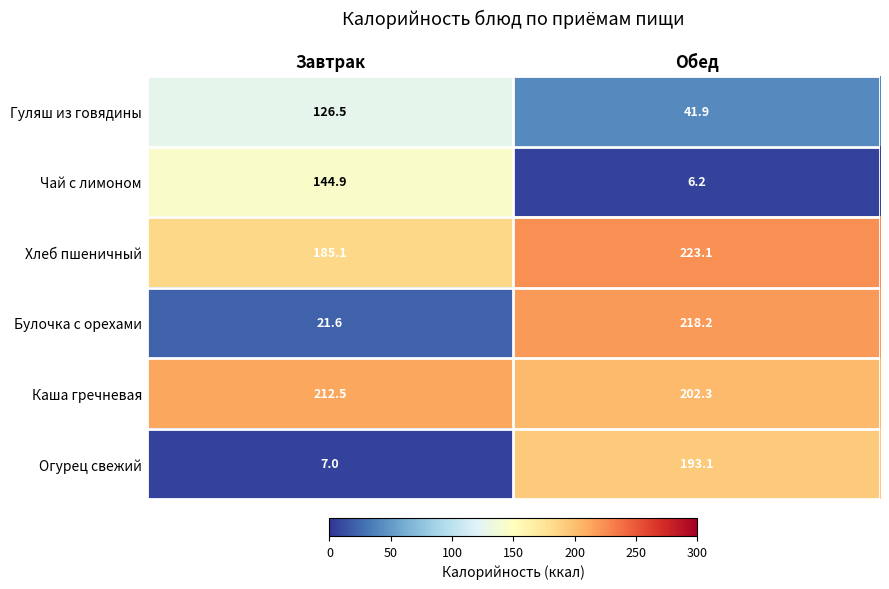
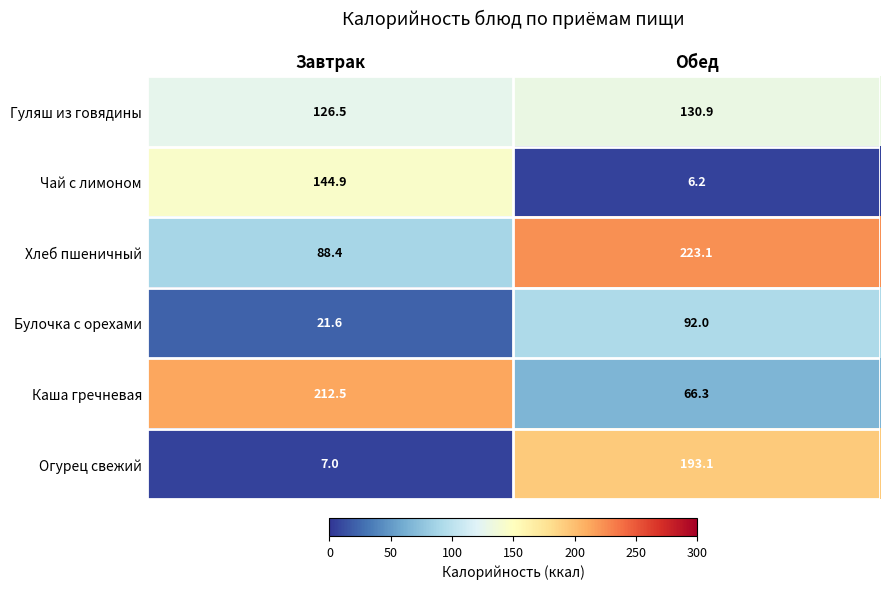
Гуляш из говядины, Обед: 41.9 -> 130.9
Хлеб пшеничный, Завтрак: 185.1 -> 88.4
Булочка с орехами, Обед: 218.2 -> 92.0
Каша гречневая, Обед: 202.3 -> 66.3
